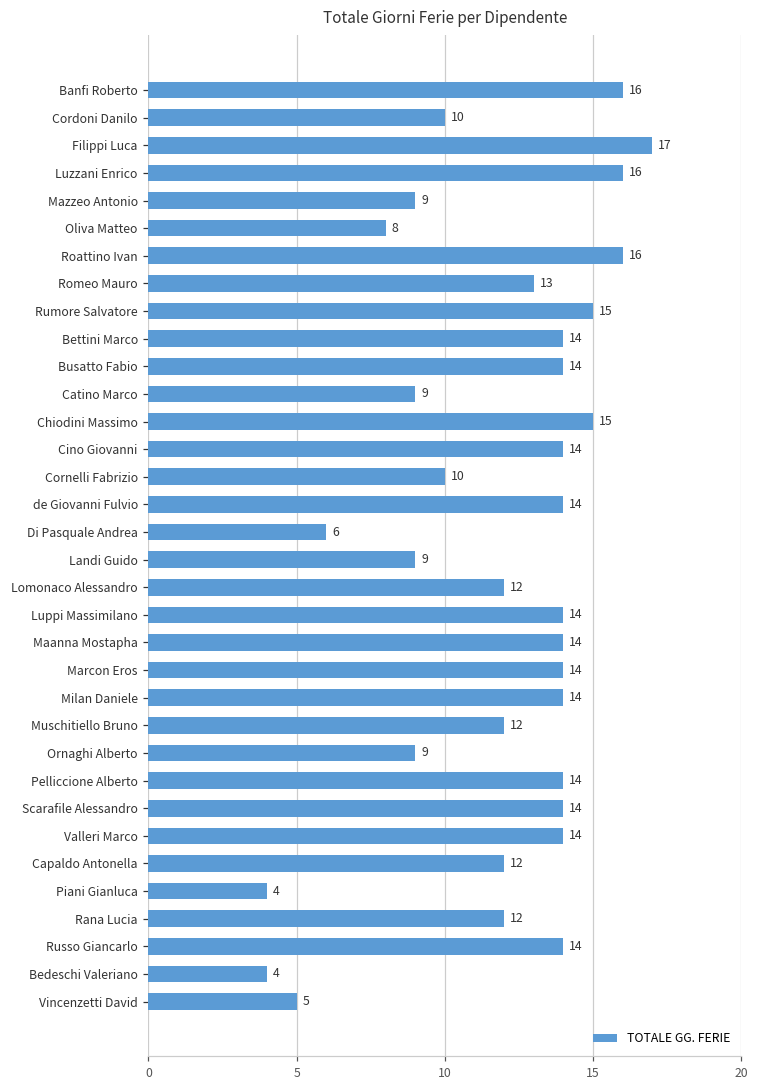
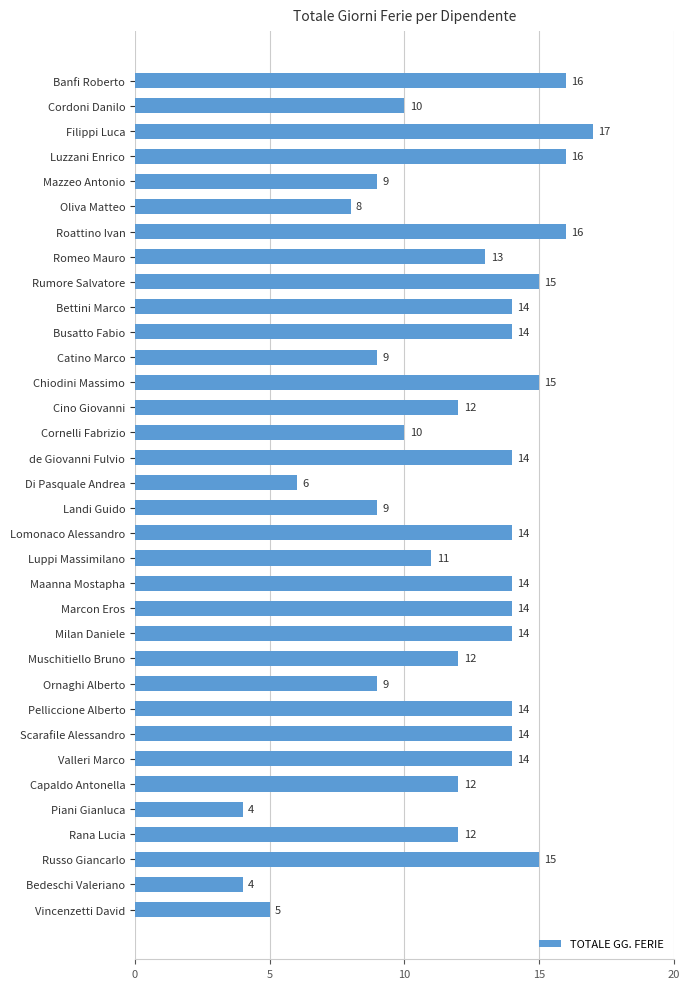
Cino Giovanni: 14 -> 12
Lomonaco Alessandro: 12 -> 14
Luppi Massimilano: 14 -> 11
Russo Giancarlo: 14 -> 15
